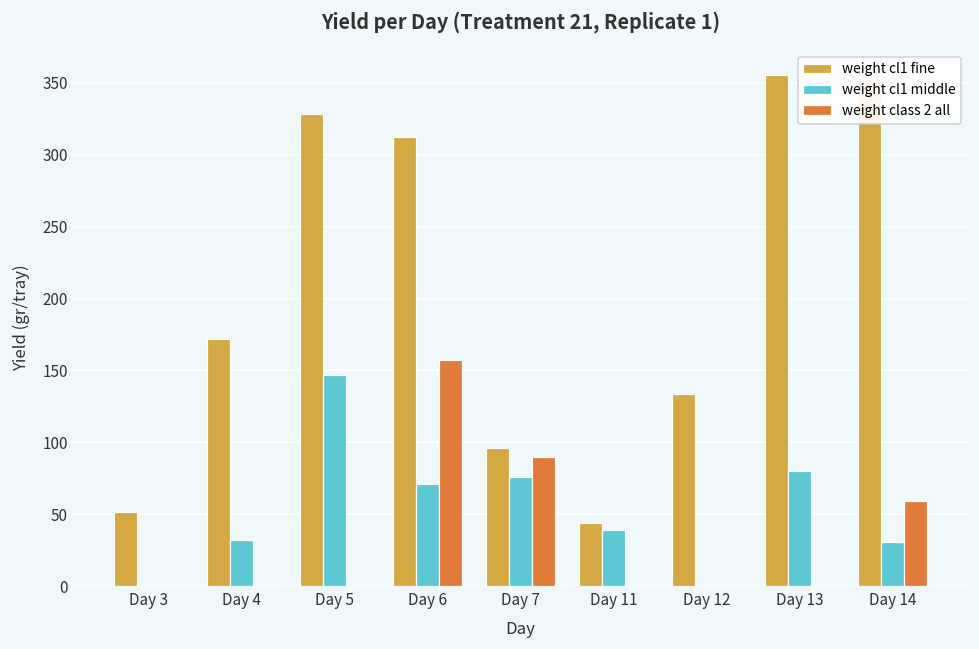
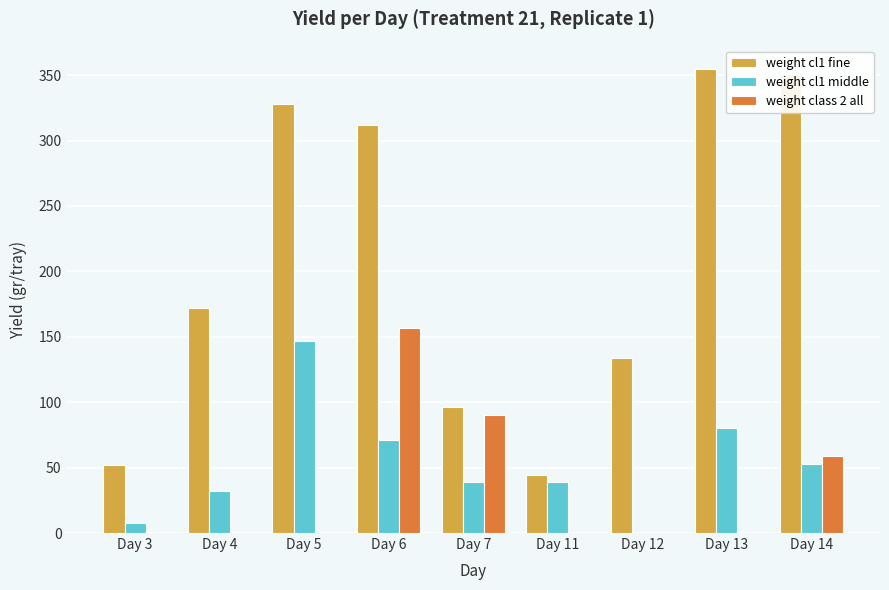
weight cl1 middle, Day 3: 0 -> 8
weight cl1 middle, Day 7: 76 -> 39
weight cl1 middle, Day 14: 31 -> 53
